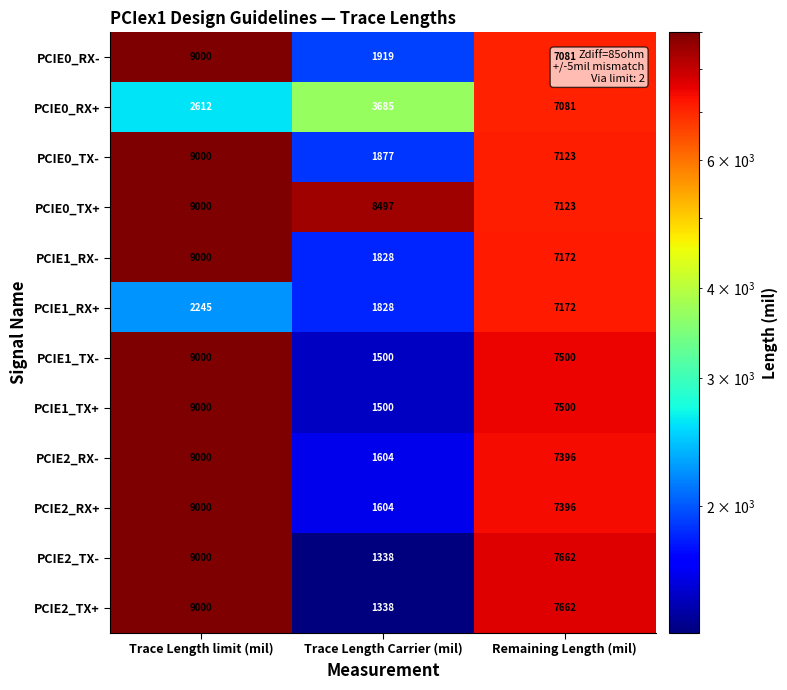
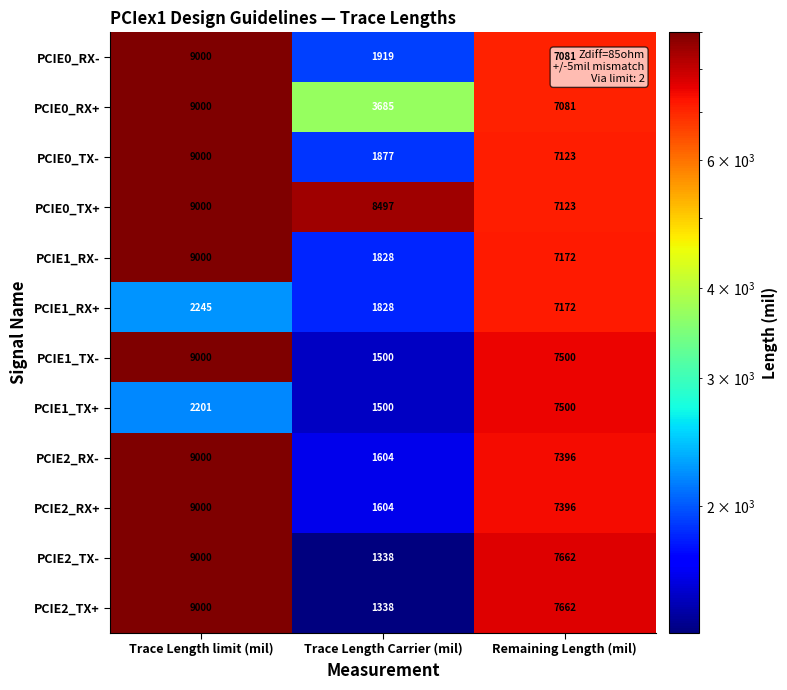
PCIE0_RX+, Trace Length limit (mil): 2612 -> 9000
PCIE1_TX+, Trace Length limit (mil): 9000 -> 2201
